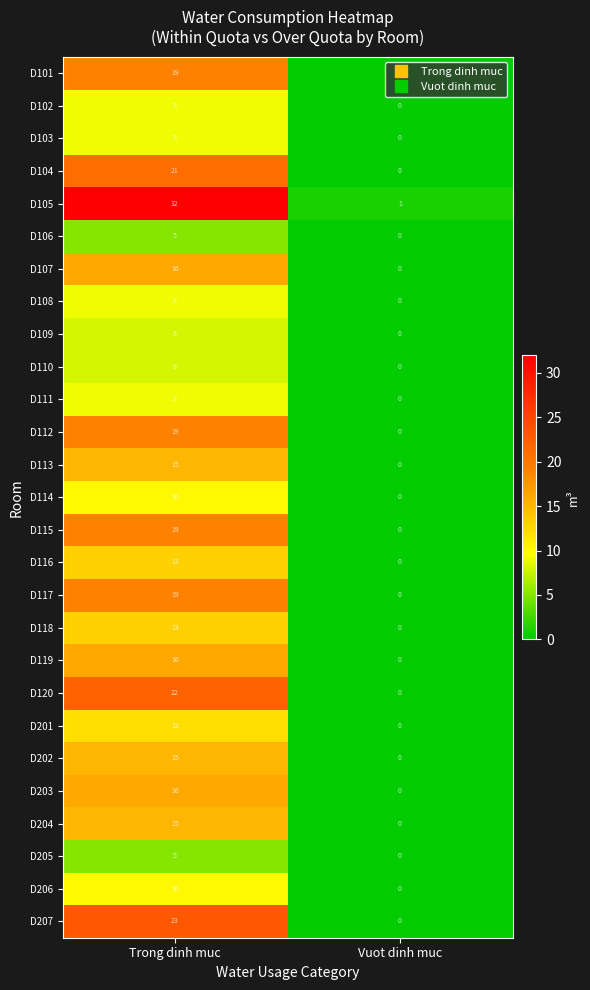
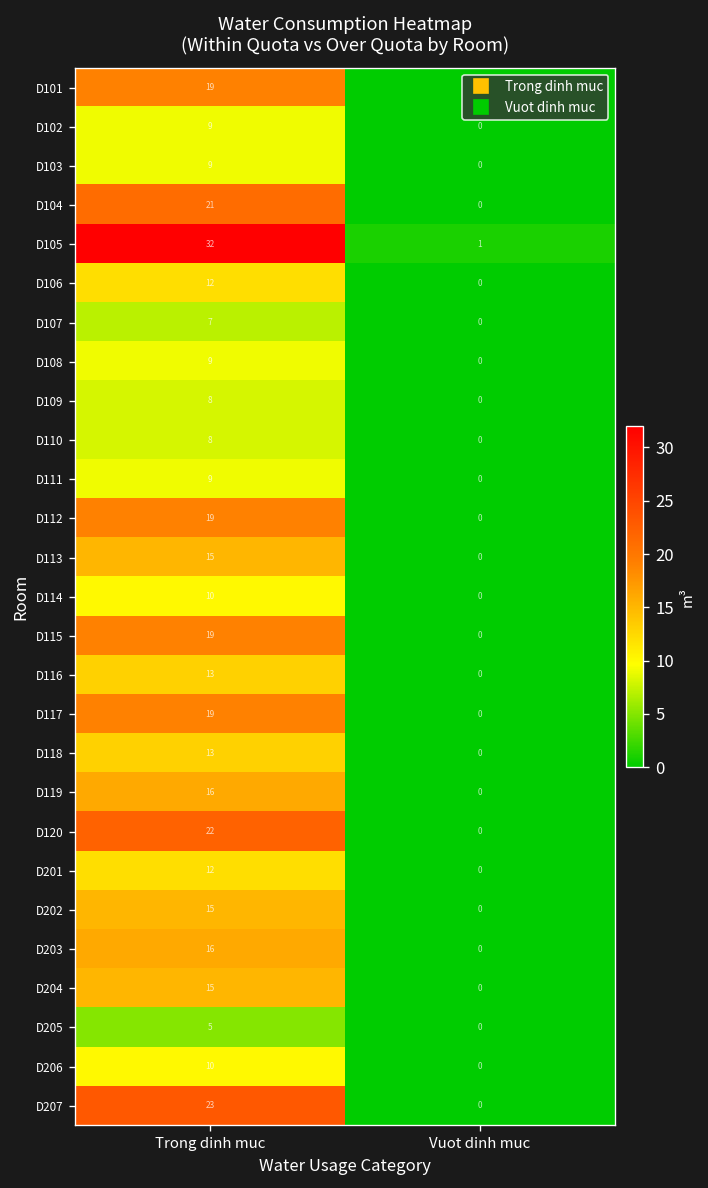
D106, Trong dinh muc: 5 -> 12
D107, Trong dinh muc: 16 -> 7
